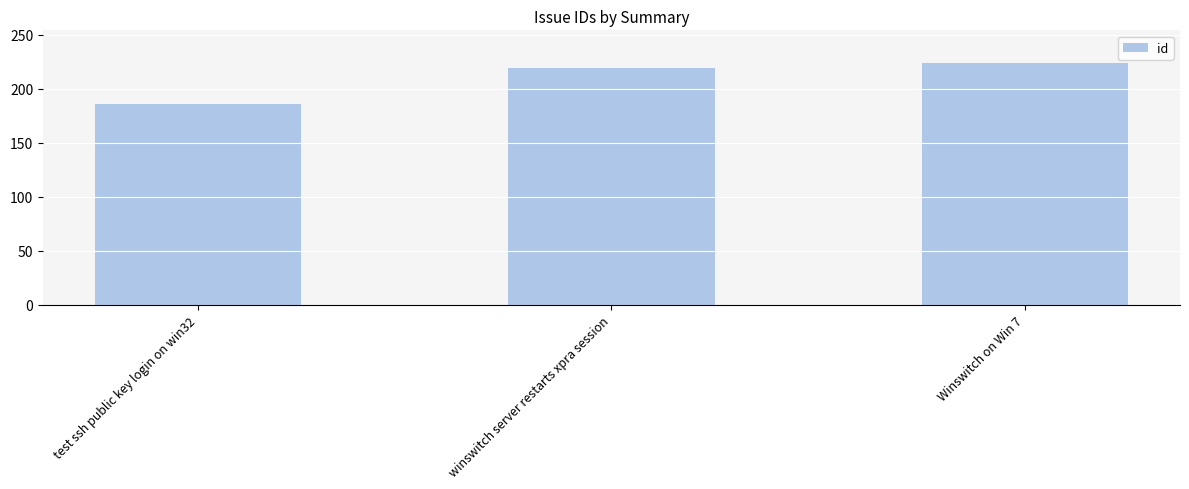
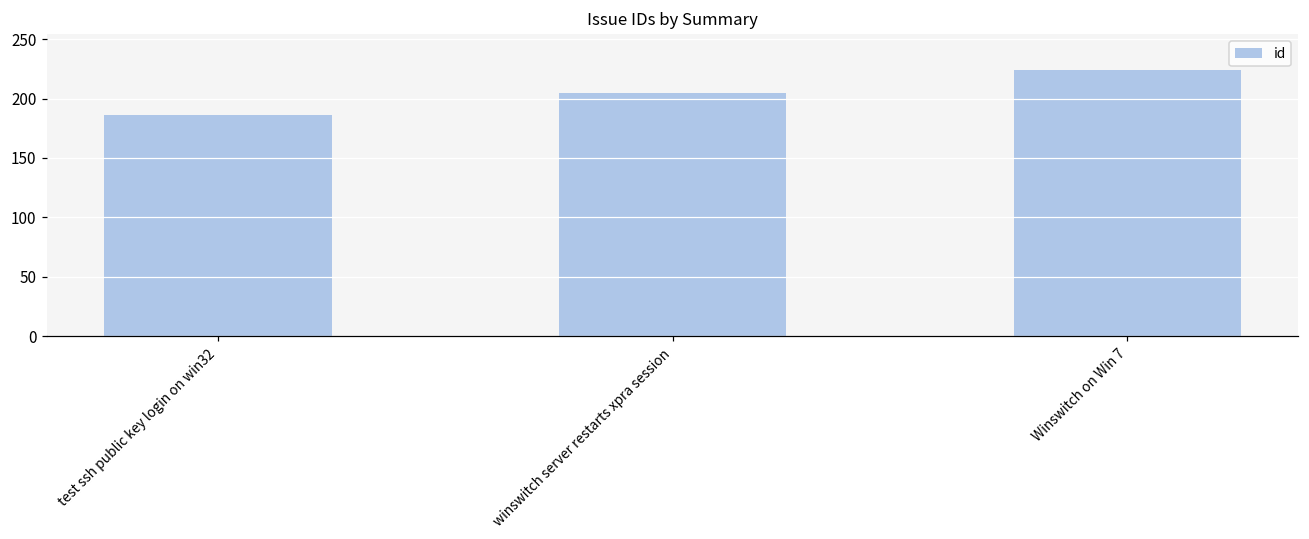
winswitch server restarts xpra session: 219 -> 205
